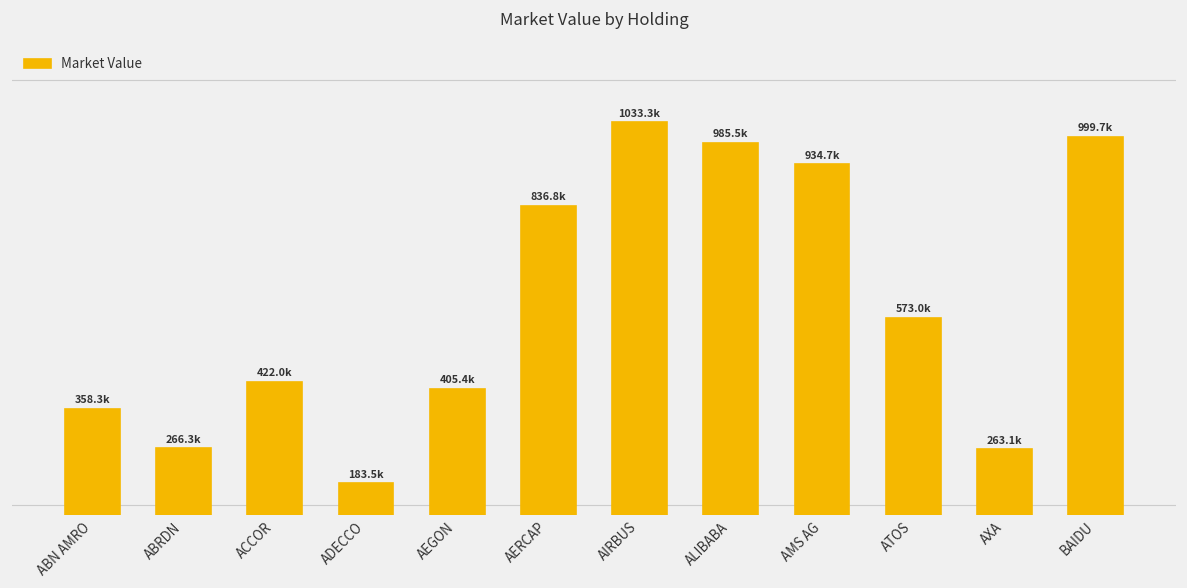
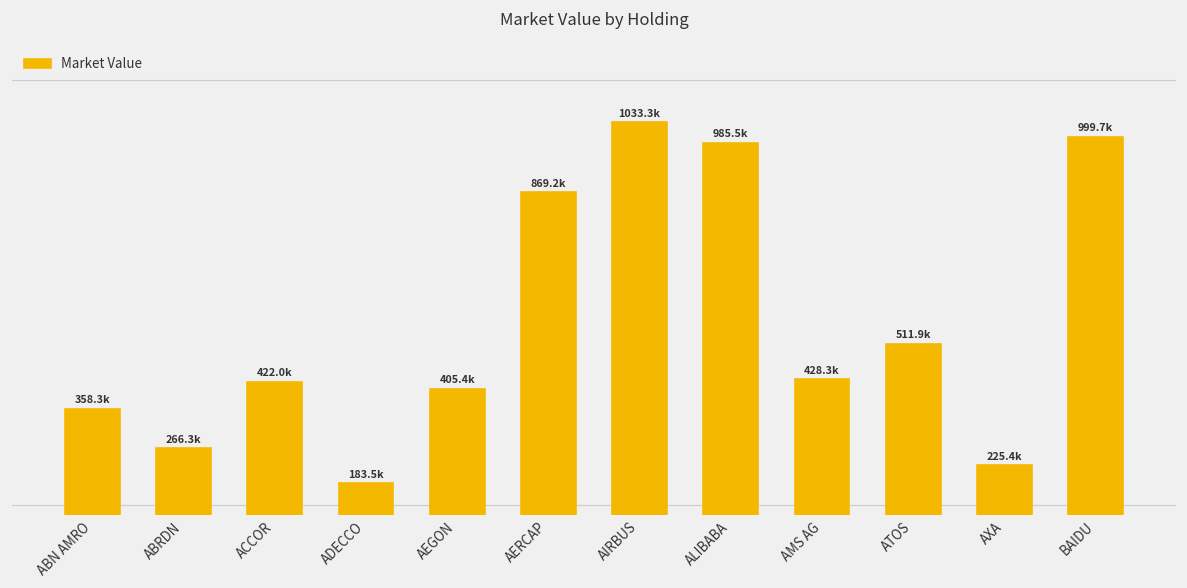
AERCAP: 836.8k -> 869.2k
AMS AG: 934.7k -> 428.3k
ATOS: 573.0k -> 511.9k
AXA: 263.1k -> 225.4k
